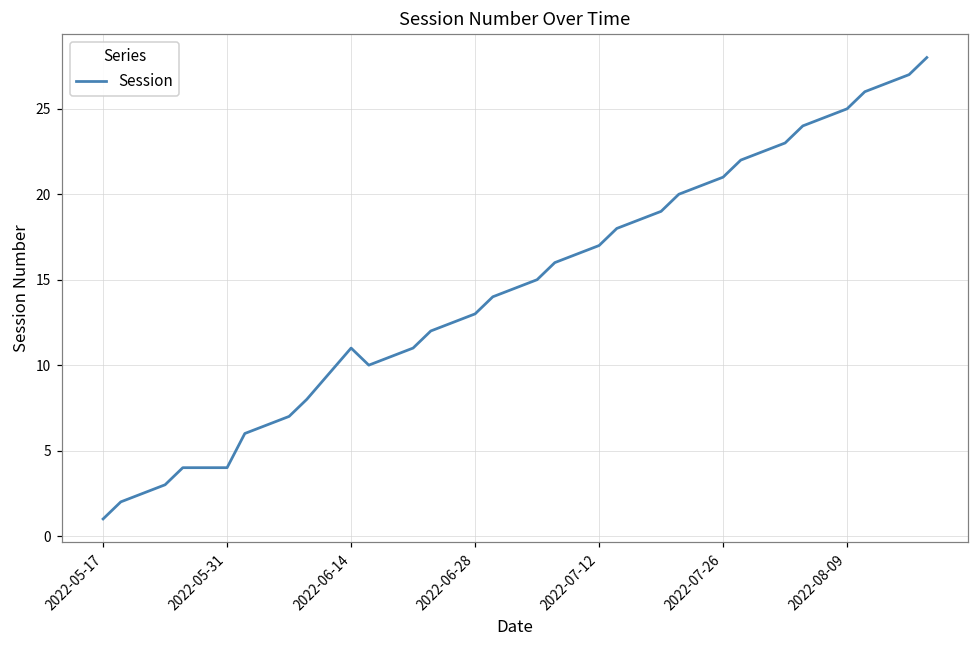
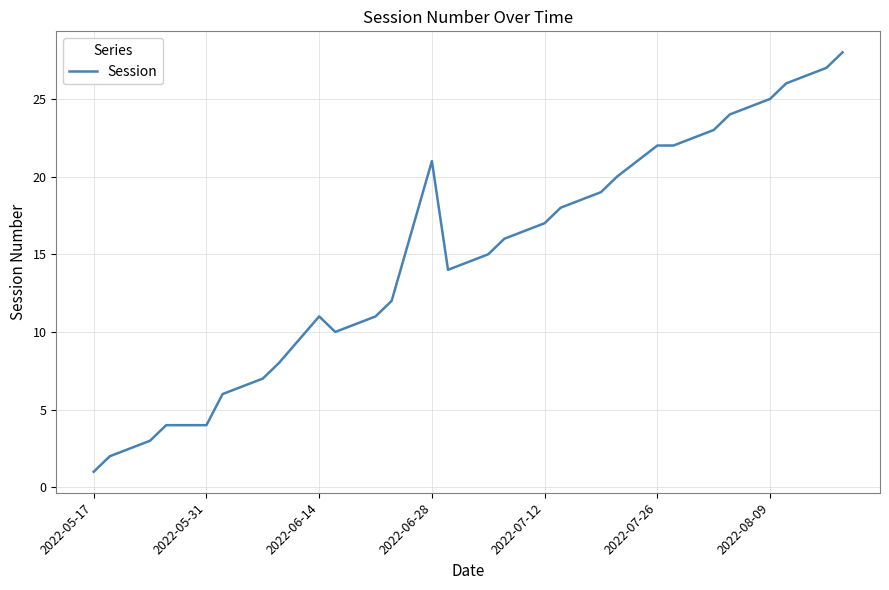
2022-06-28: 13 -> 21
2022-07-26: 21 -> 22
